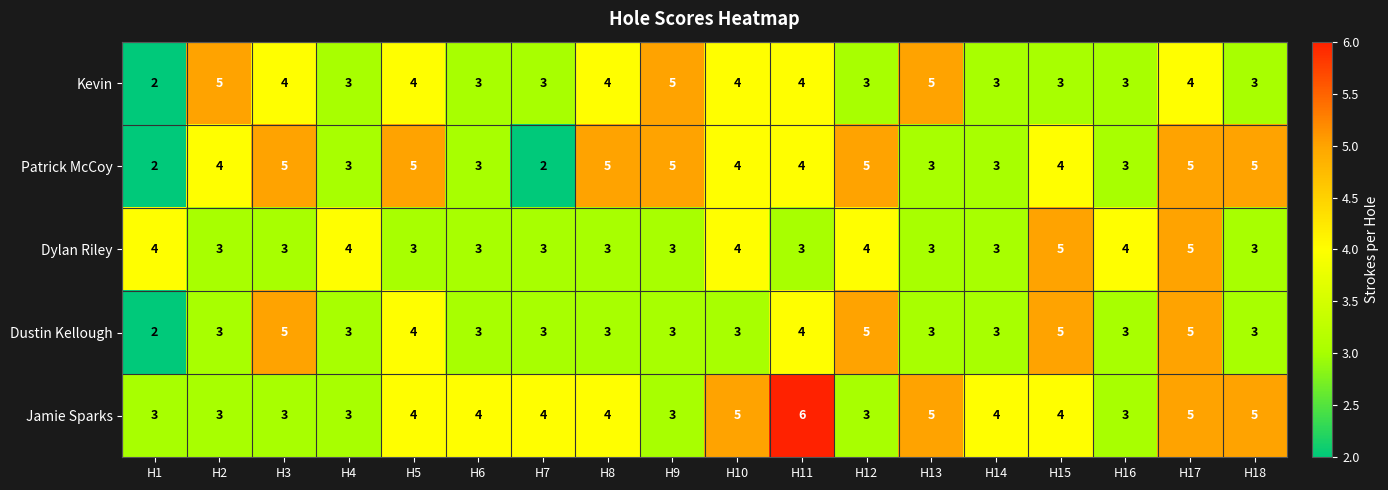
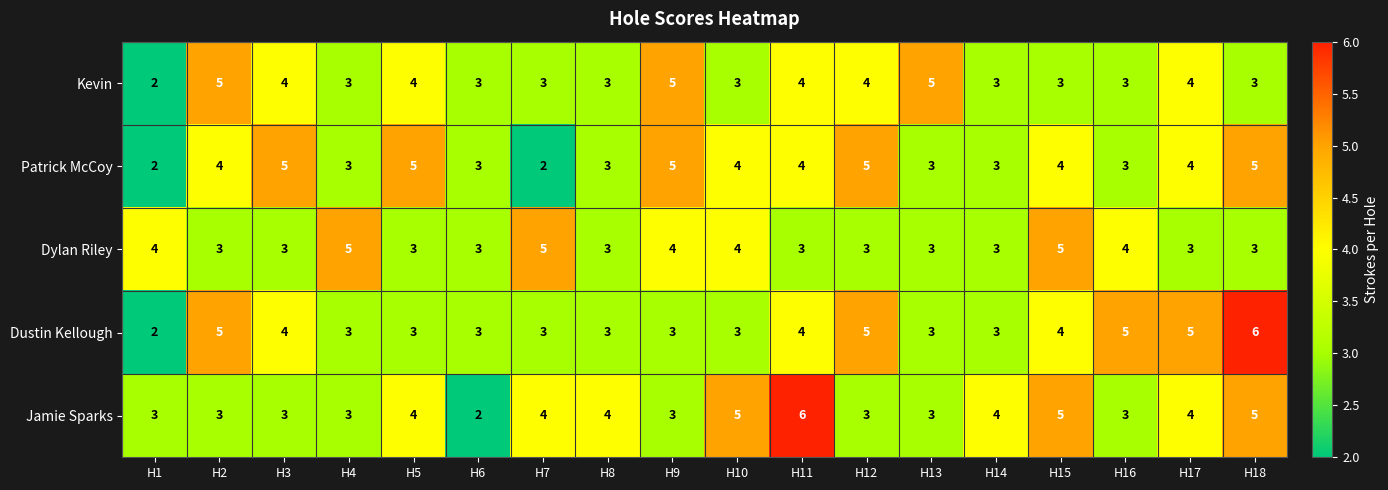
Kevin, H8: 4 -> 3
Kevin, H10: 4 -> 3
Kevin, H12: 3 -> 4
Patrick McCoy, H8: 5 -> 3
Patrick McCoy, H17: 5 -> 4
Dylan Riley, H4: 4 -> 5
Dylan Riley, H7: 3 -> 5
Dylan Riley, H9: 3 -> 4
Dylan Riley, H12: 4 -> 3
Dylan Riley, H17: 5 -> 3
Dustin Kellough, H2: 3 -> 5
Dustin Kellough, H3: 5 -> 4
Dustin Kellough, H5: 4 -> 3
Dustin Kellough, H15: 5 -> 4
Dustin Kellough, H16: 3 -> 5
Dustin Kellough, H18: 3 -> 6
Jamie Sparks, H6: 4 -> 2
Jamie Sparks, H13: 5 -> 3
Jamie Sparks, H15: 4 -> 5
Jamie Sparks, H17: 5 -> 4
